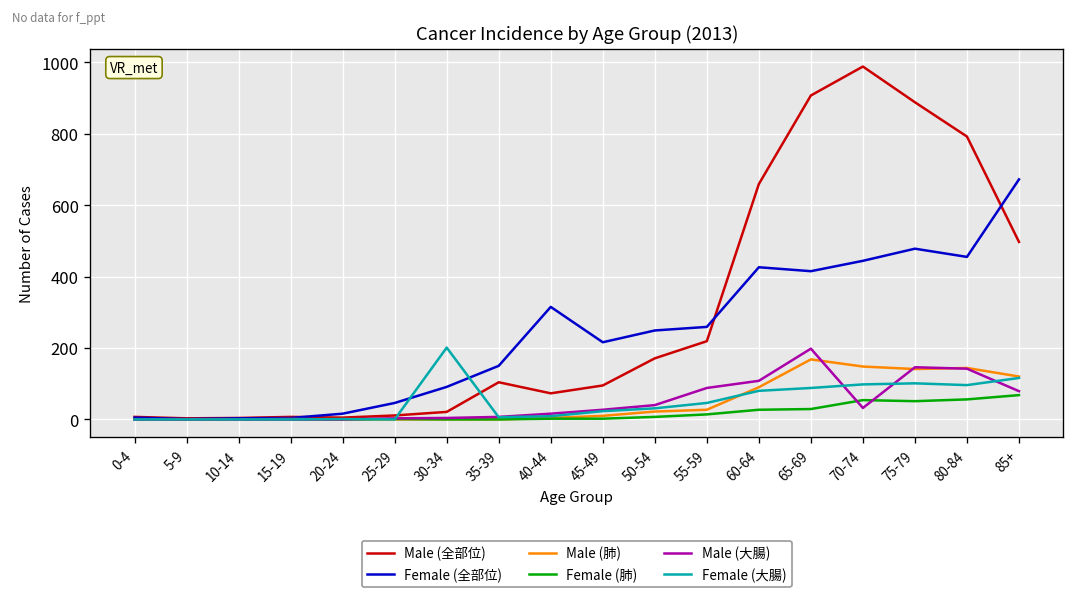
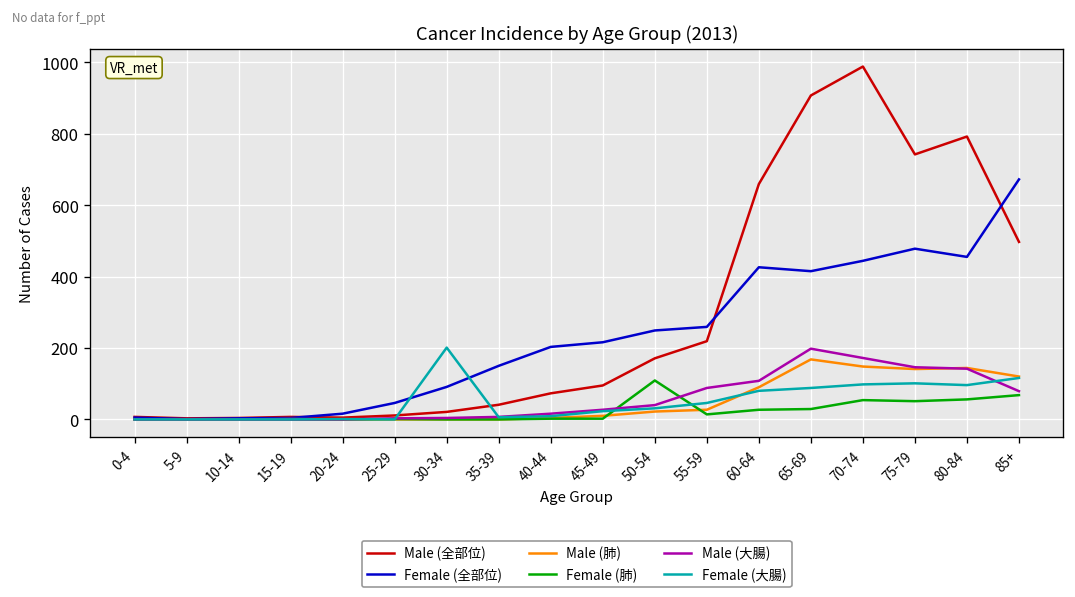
Male (全部位), 35-39: 100 -> 40
Female (全部位), 40-44: 320 -> 200
Female (肺), 50-54: 10 -> 110
Male (大腸), 70-74: 30 -> 170
Male (全部位), 75-79: 890 -> 740
